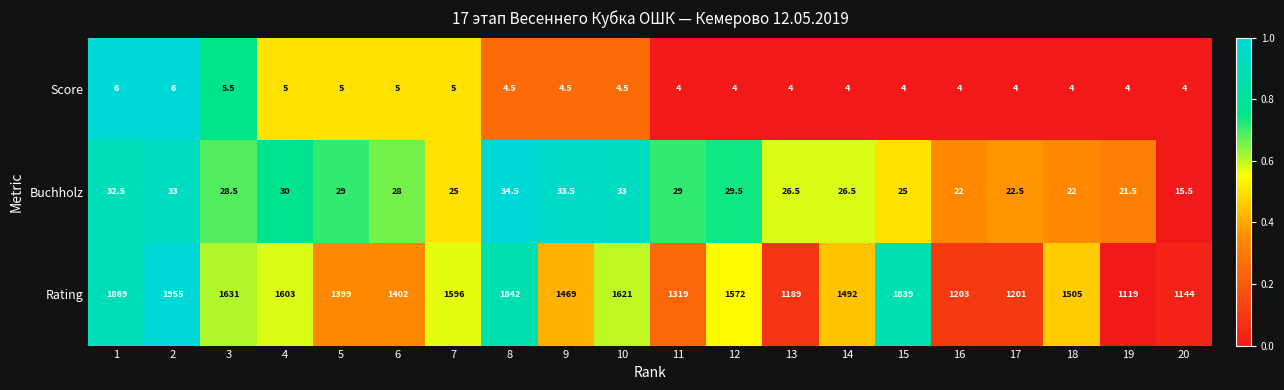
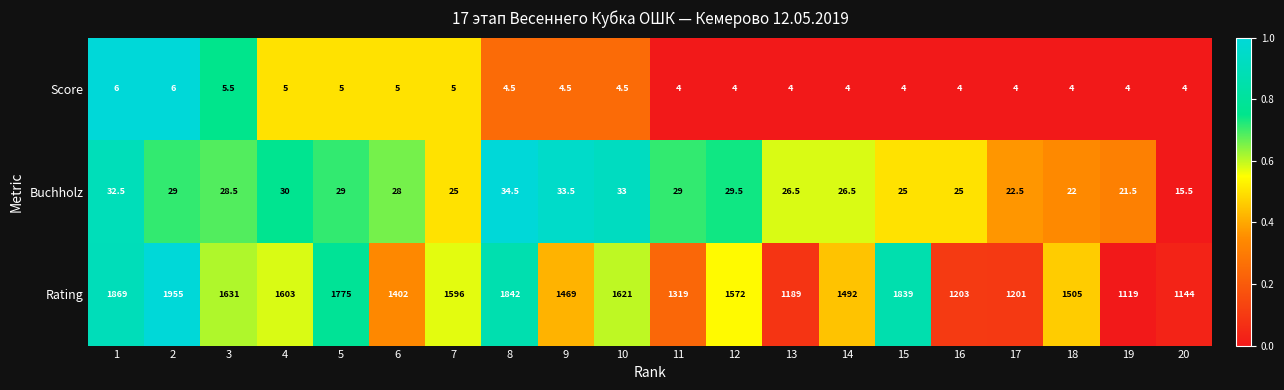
Buchholz, 2: 33 -> 29
Buchholz, 16: 22 -> 25
Rating, 5: 1399 -> 1775
